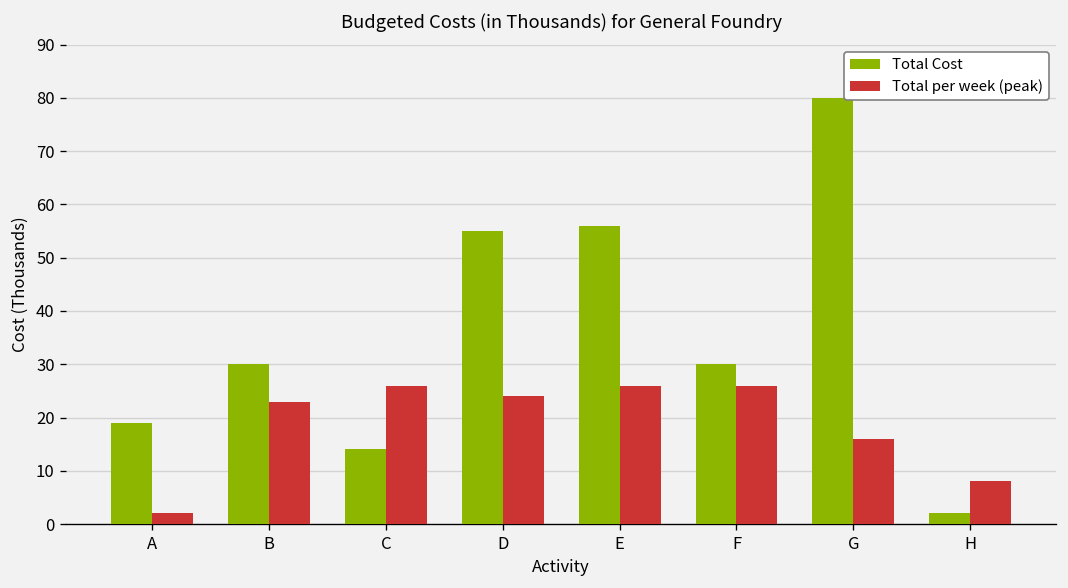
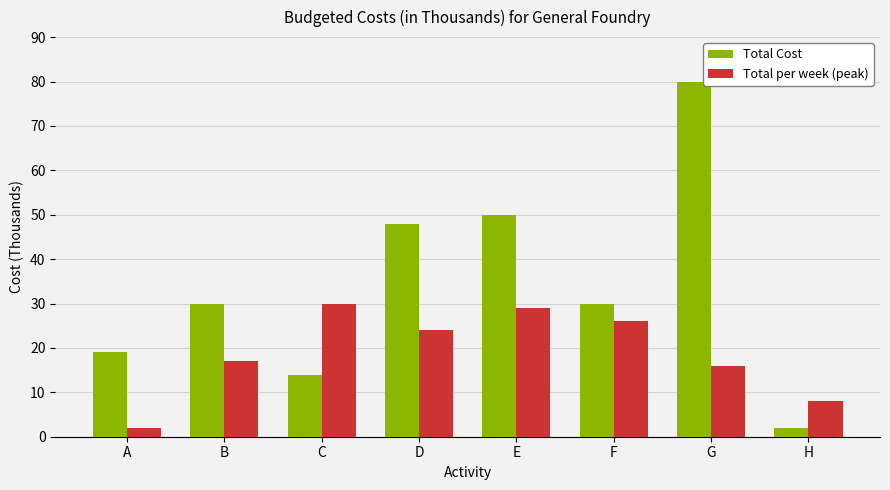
Total per week (peak), B: 23 -> 17
Total per week (peak), C: 26 -> 30
Total Cost, D: 55 -> 48
Total Cost, E: 56 -> 50
Total per week (peak), E: 26 -> 29
